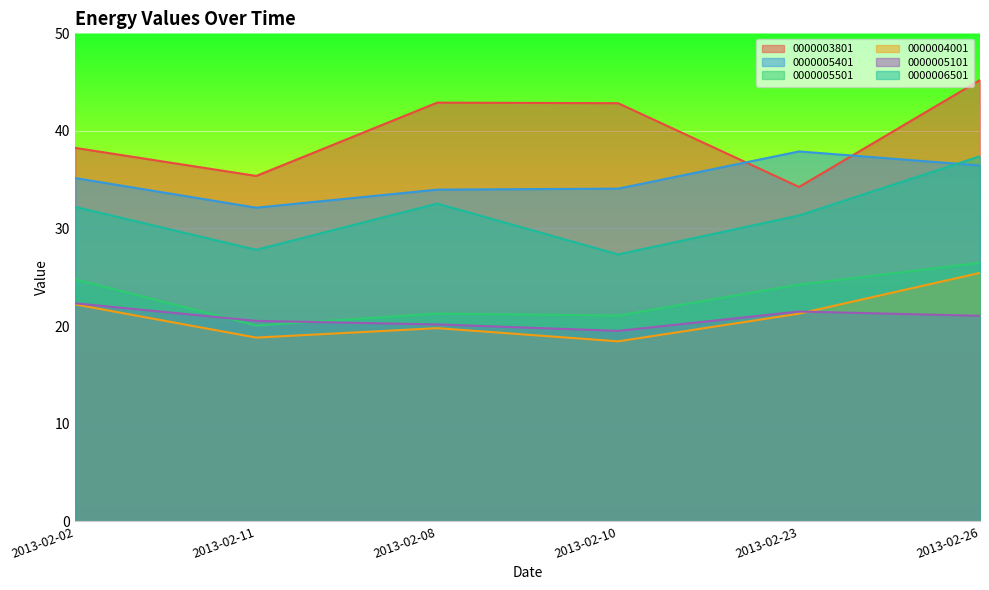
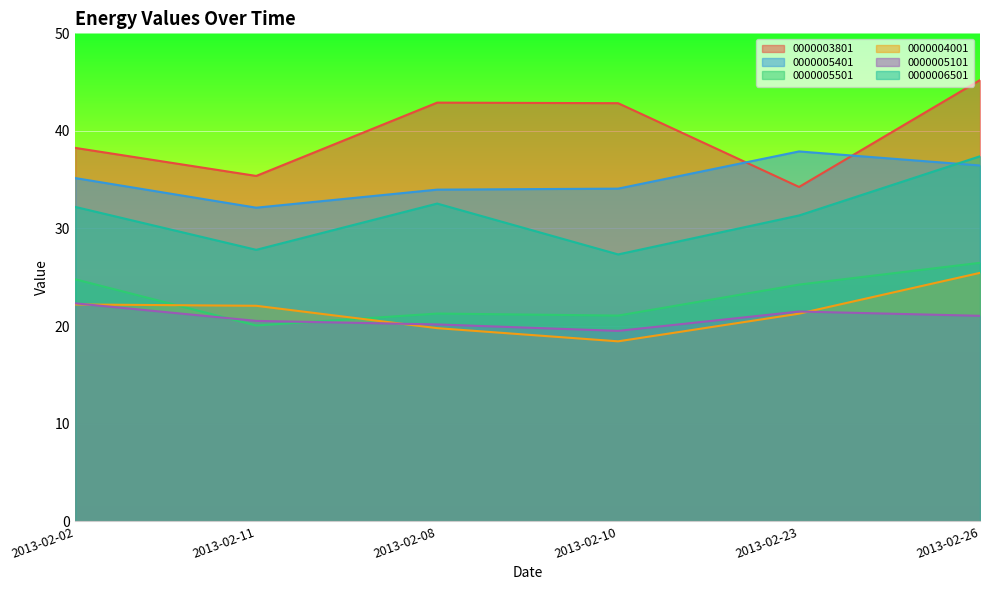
0000004001, 2013-02-11: 19 -> 22
